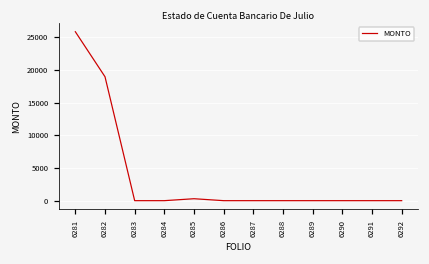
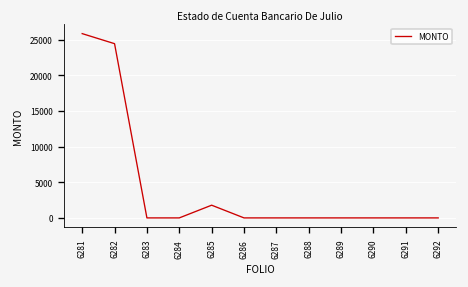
6282: 19000 -> 24000
6285: 0 -> 2000
